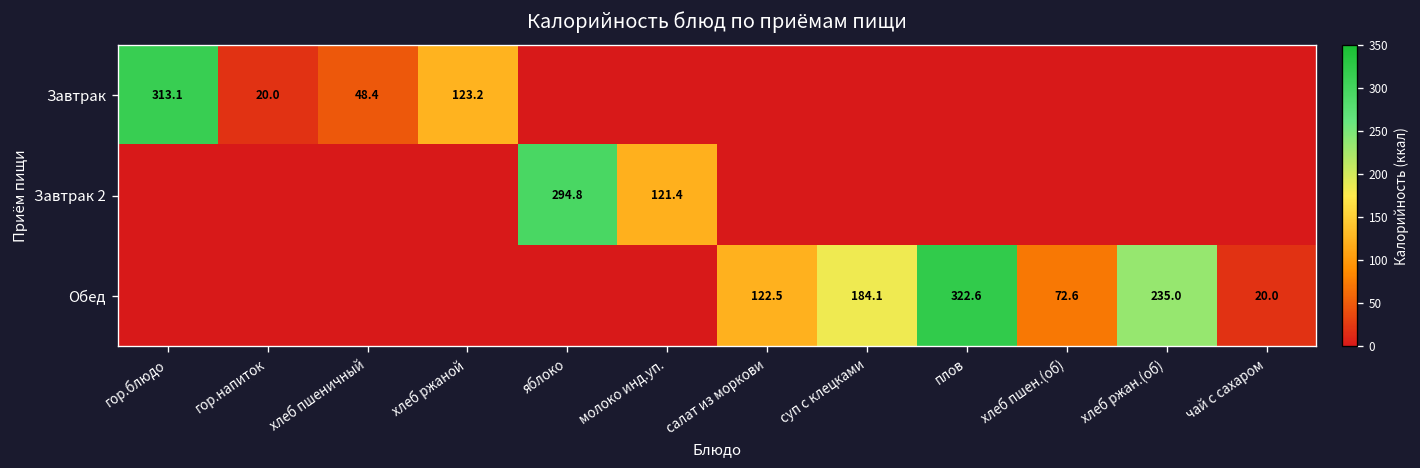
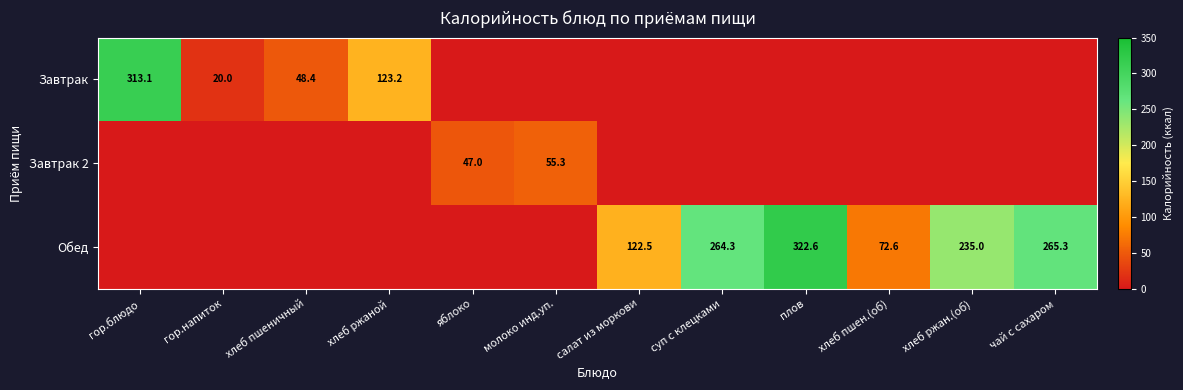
Завтрак 2, яблоко: 294.8 -> 47.0
Завтрак 2, молоко инд.уп.: 121.4 -> 55.3
Обед, суп с клецками: 184.1 -> 264.3
Обед, чай с сахаром: 20.0 -> 265.3
